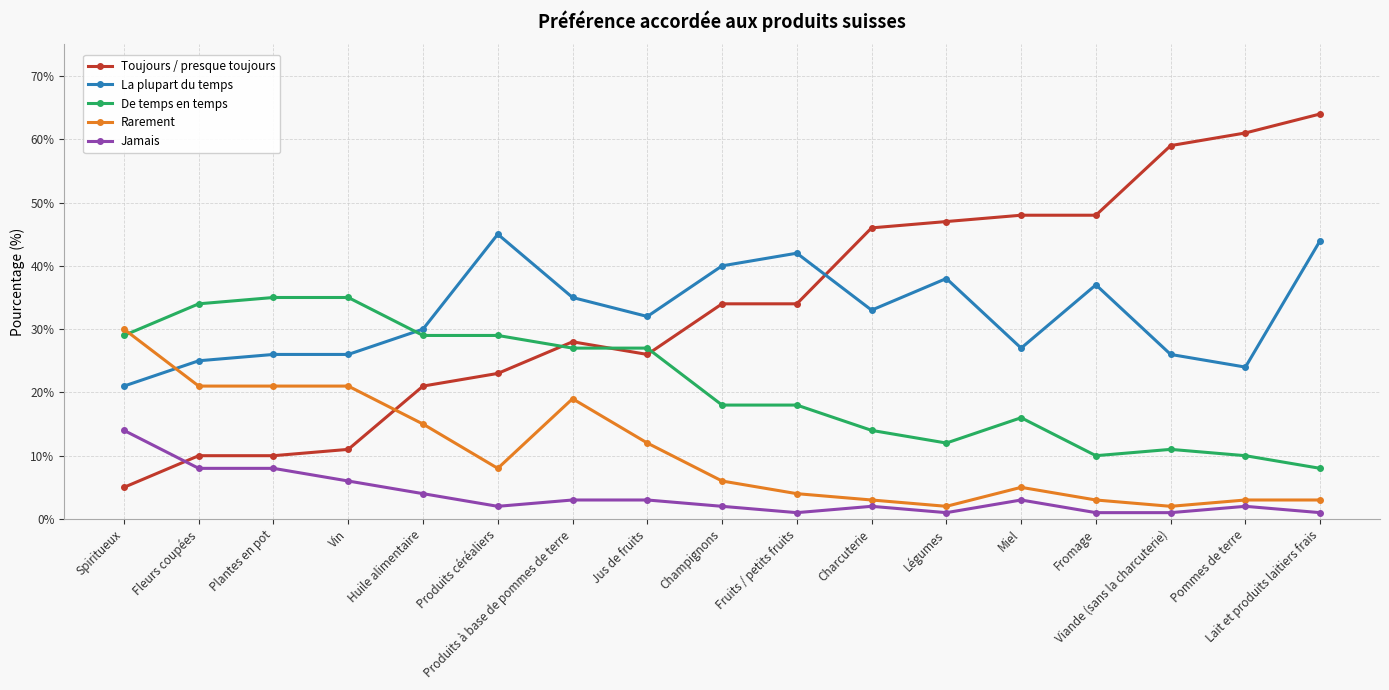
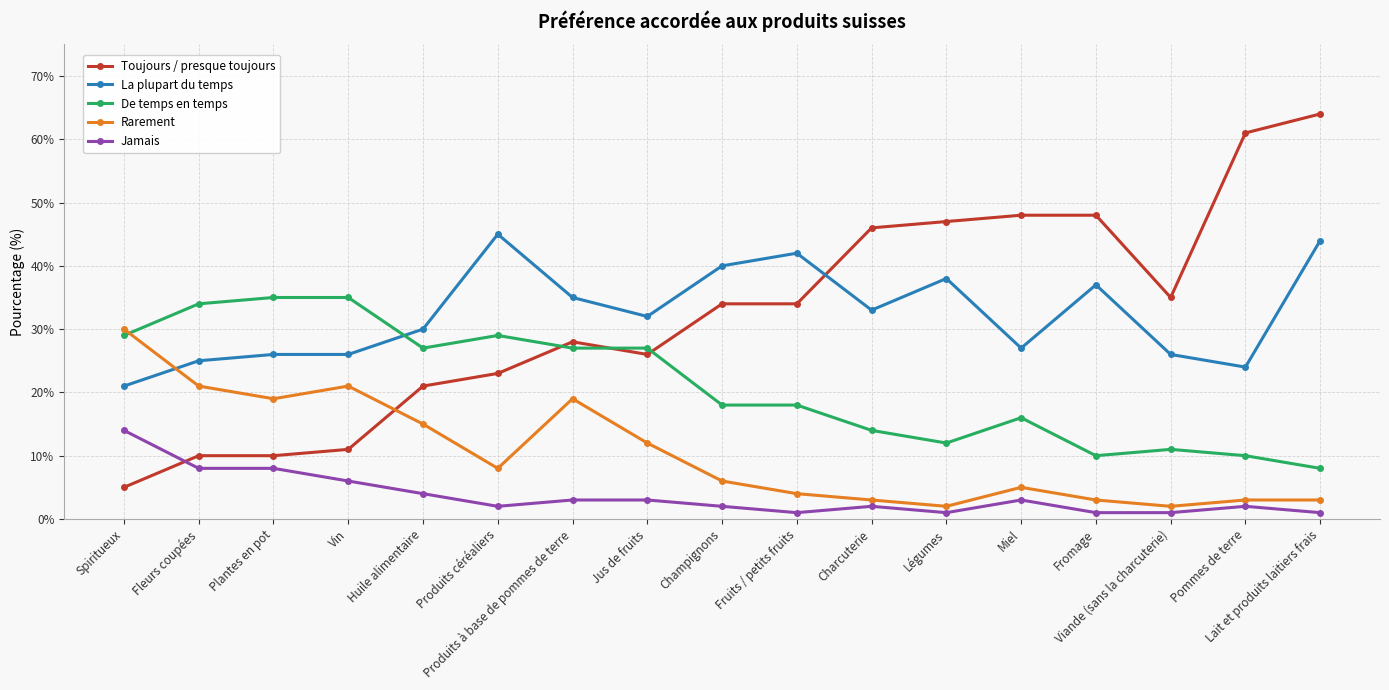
Rarement, Plantes en pot: 21% -> 19%
De temps en temps, Huile alimentaire: 29% -> 27%
Toujours / presque toujours, Viande (sans la charcuterie): 59% -> 35%
